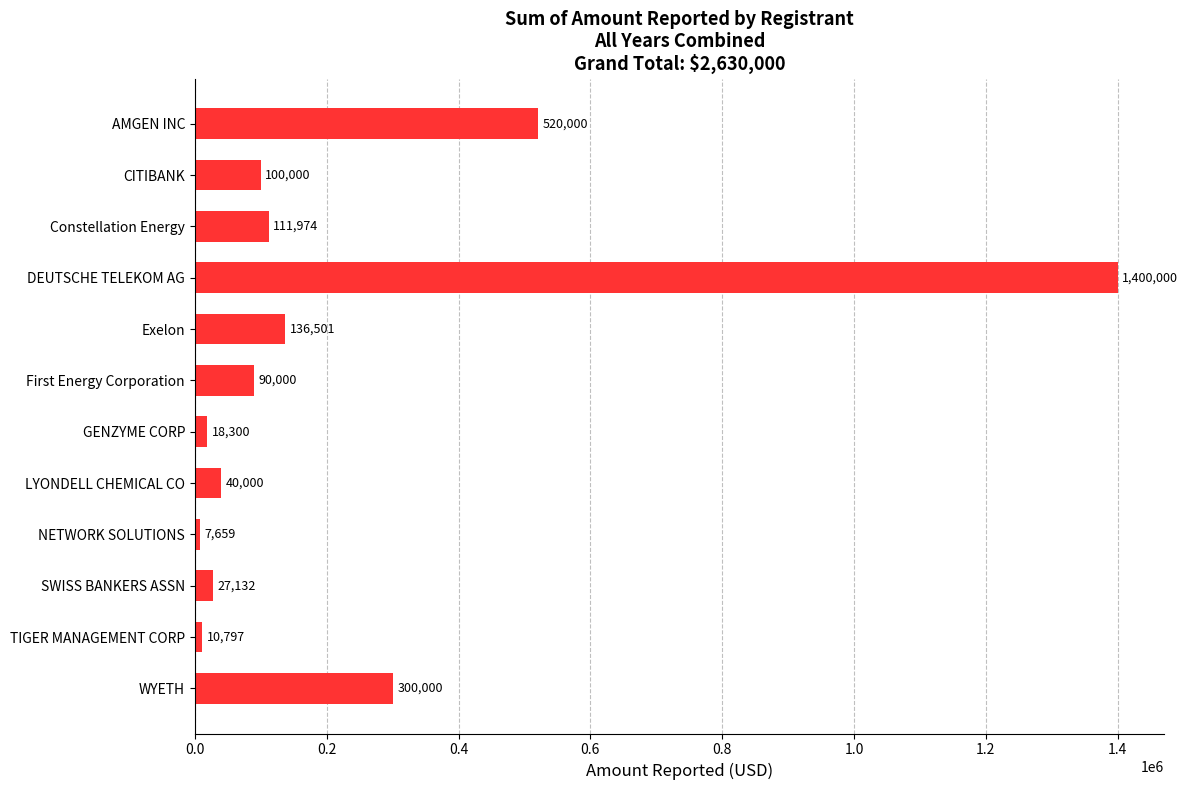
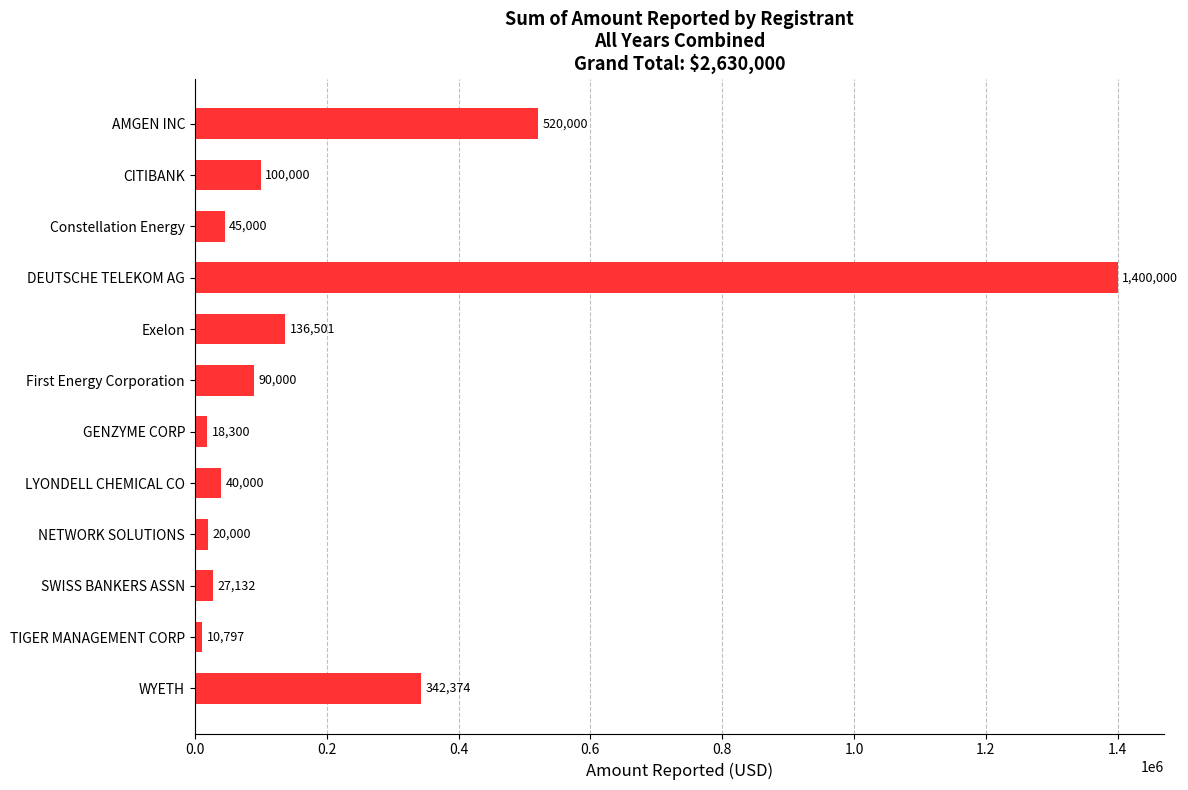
Constellation Energy: 111,974 -> 45,000
NETWORK SOLUTIONS: 7,659 -> 20,000
WYETH: 300,000 -> 342,374
